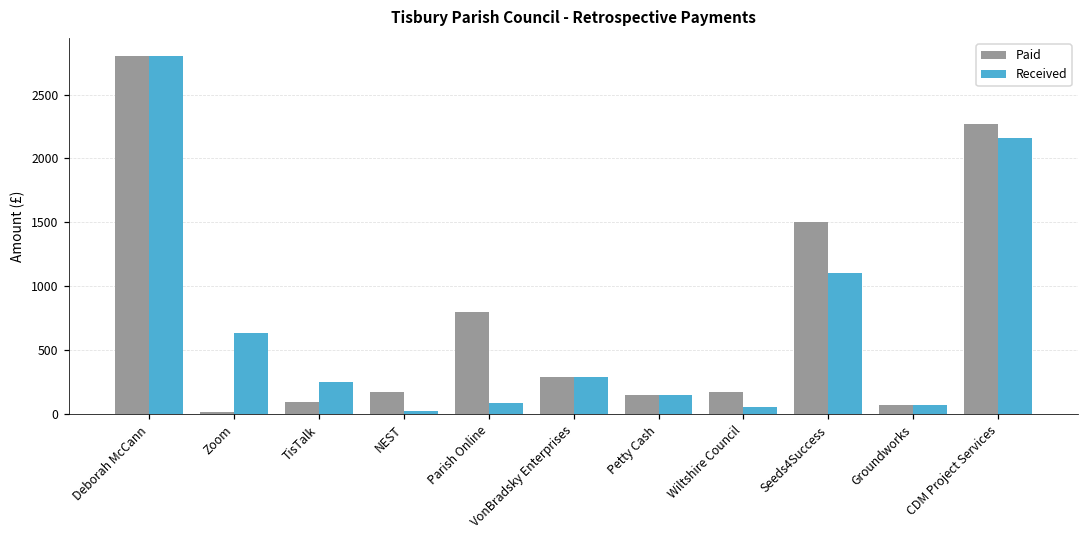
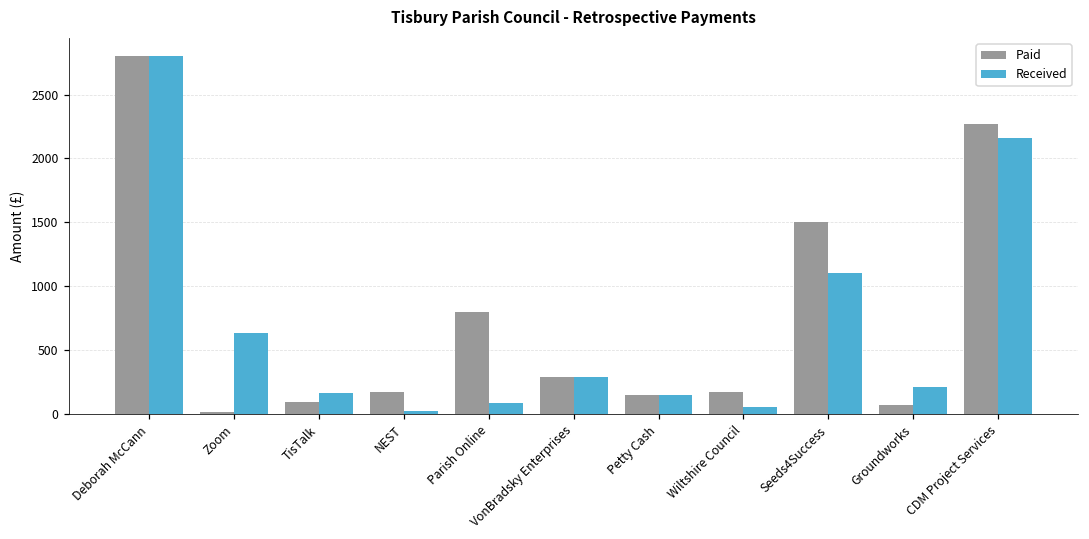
Received, TisTalk: 250 -> 160
Received, Groundworks: 70 -> 210
